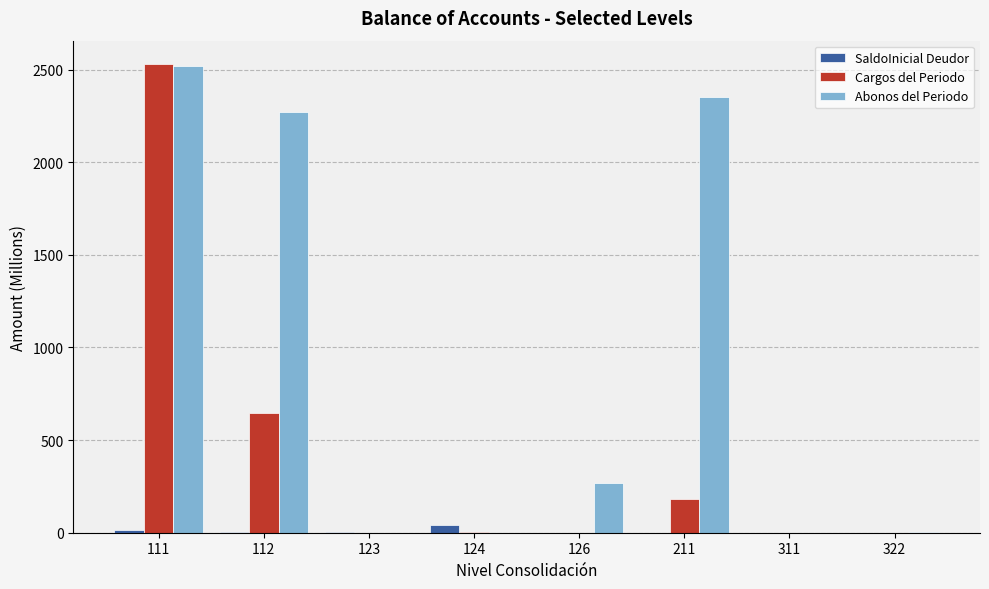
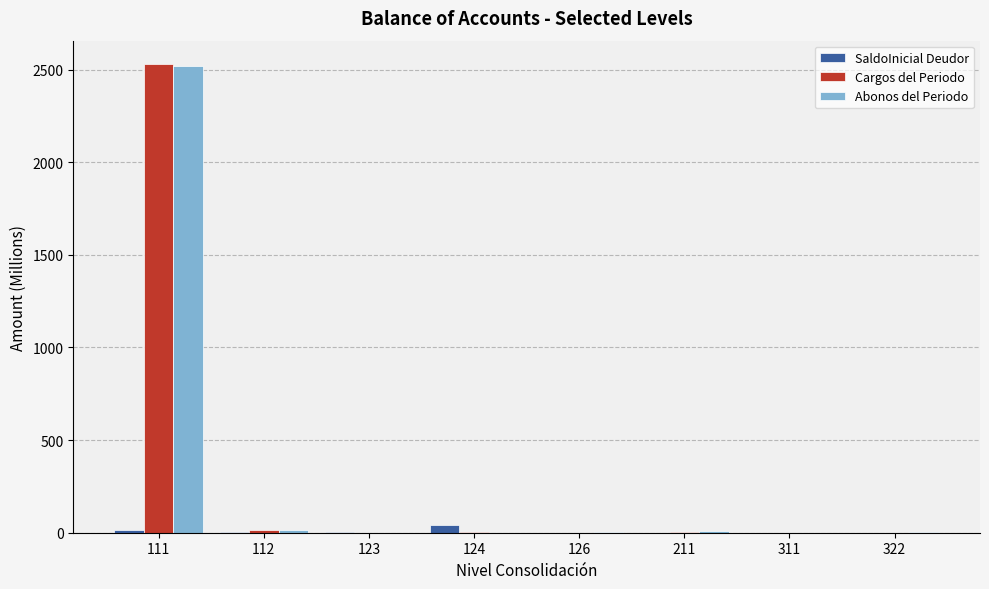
Cargos del Periodo, 112: 650 -> 20
Abonos del Periodo, 112: 2270 -> 20
Abonos del Periodo, 126: 270 -> 10
Cargos del Periodo, 211: 180 -> 10
Abonos del Periodo, 211: 2350 -> 10
